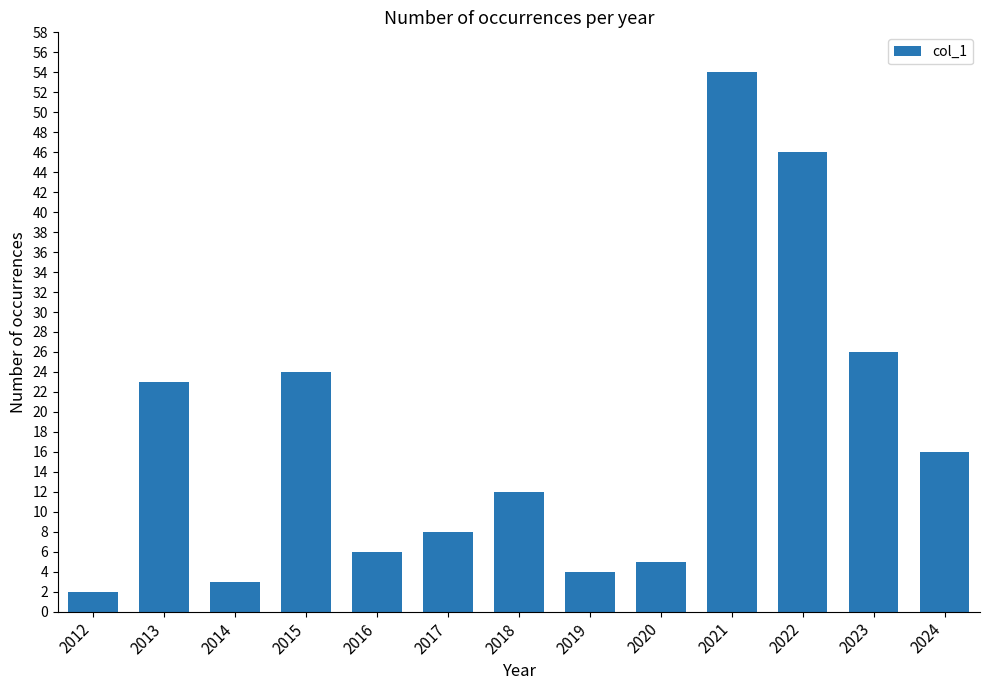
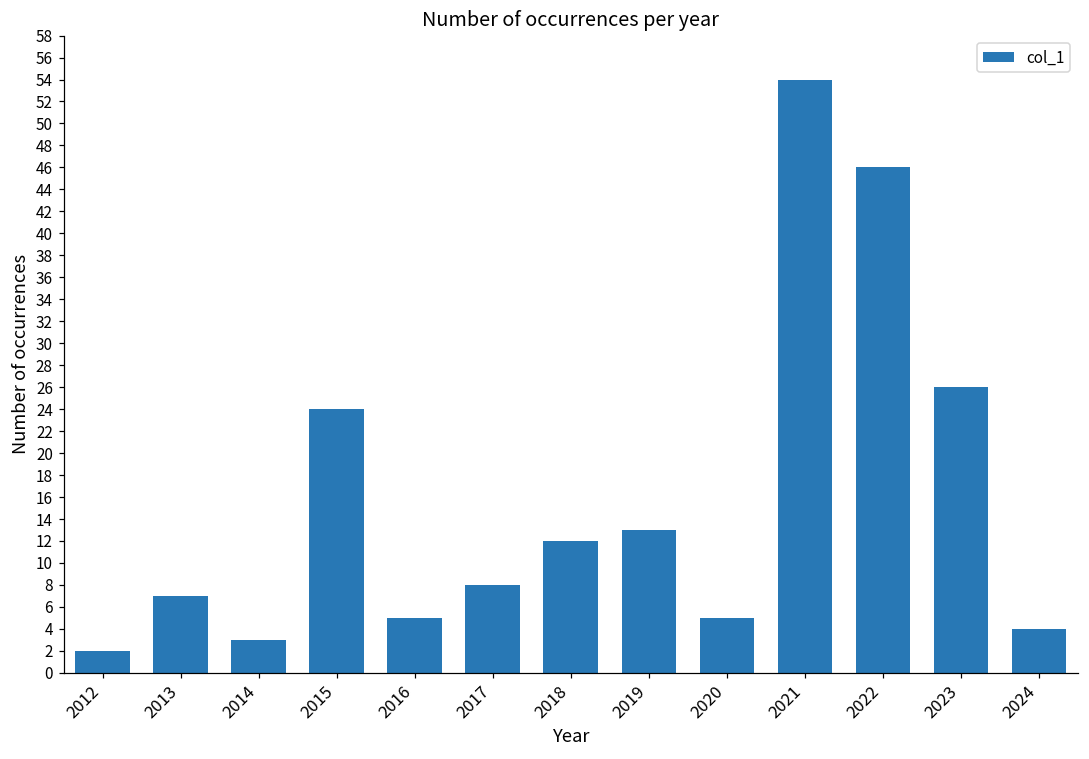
2013: 23 -> 7
2016: 6 -> 5
2019: 4 -> 13
2024: 16 -> 4
